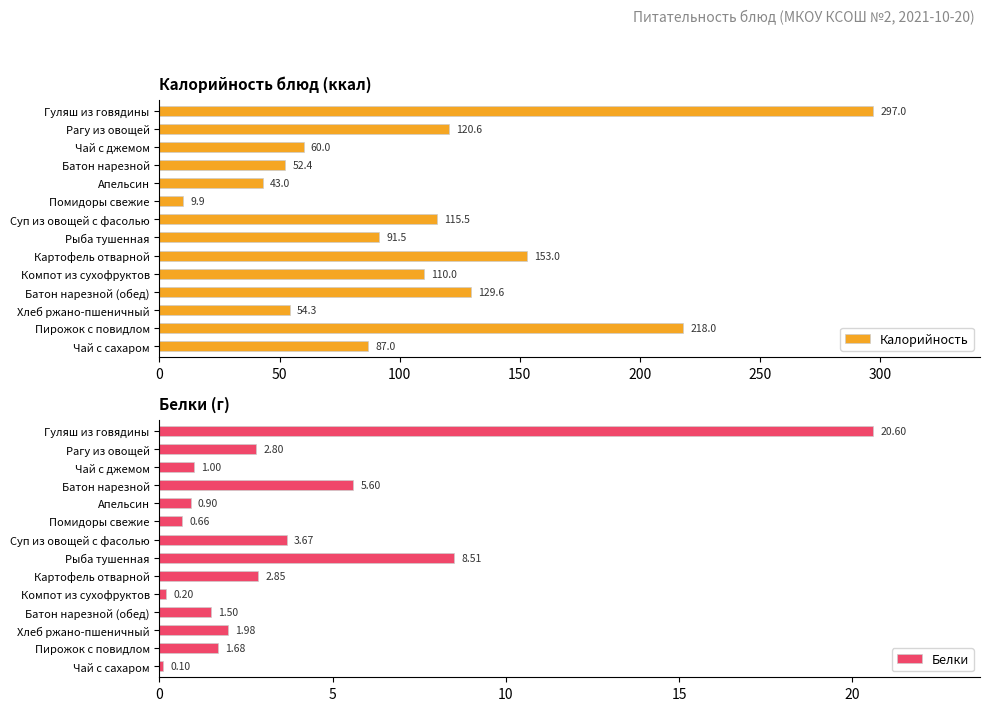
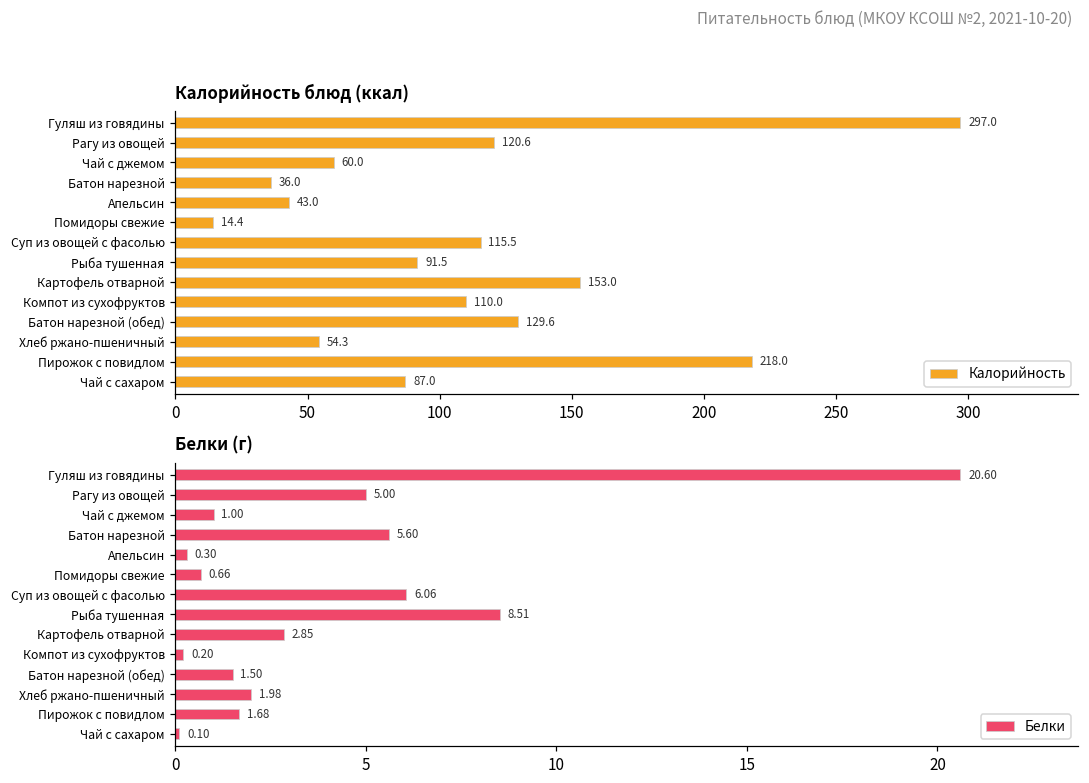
Калорийность блюд (ккал), Батон нарезной: 52.4 -> 36.0
Калорийность блюд (ккал), Помидоры свежие: 9.9 -> 14.4
Белки (г), Рагу из овощей: 2.80 -> 5.00
Белки (г), Апельсин: 0.90 -> 0.30
Белки (г), Суп из овощей с фасолью: 3.67 -> 6.06
